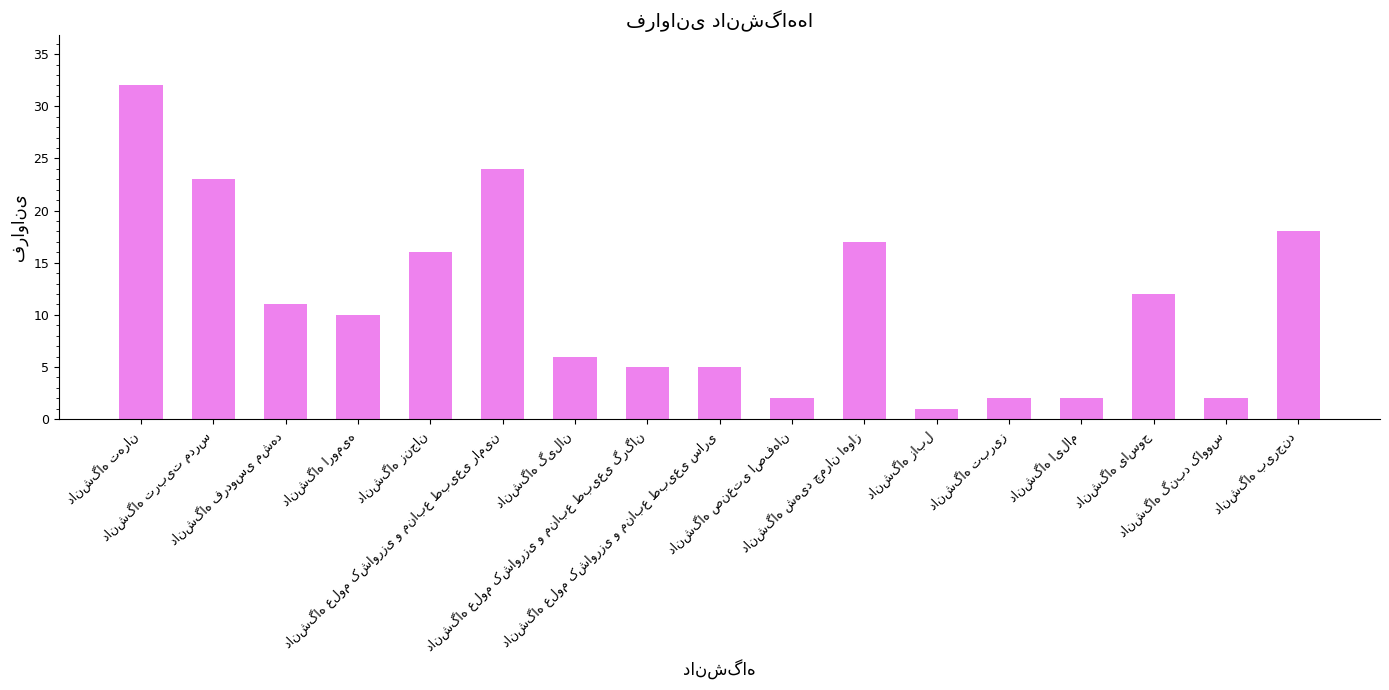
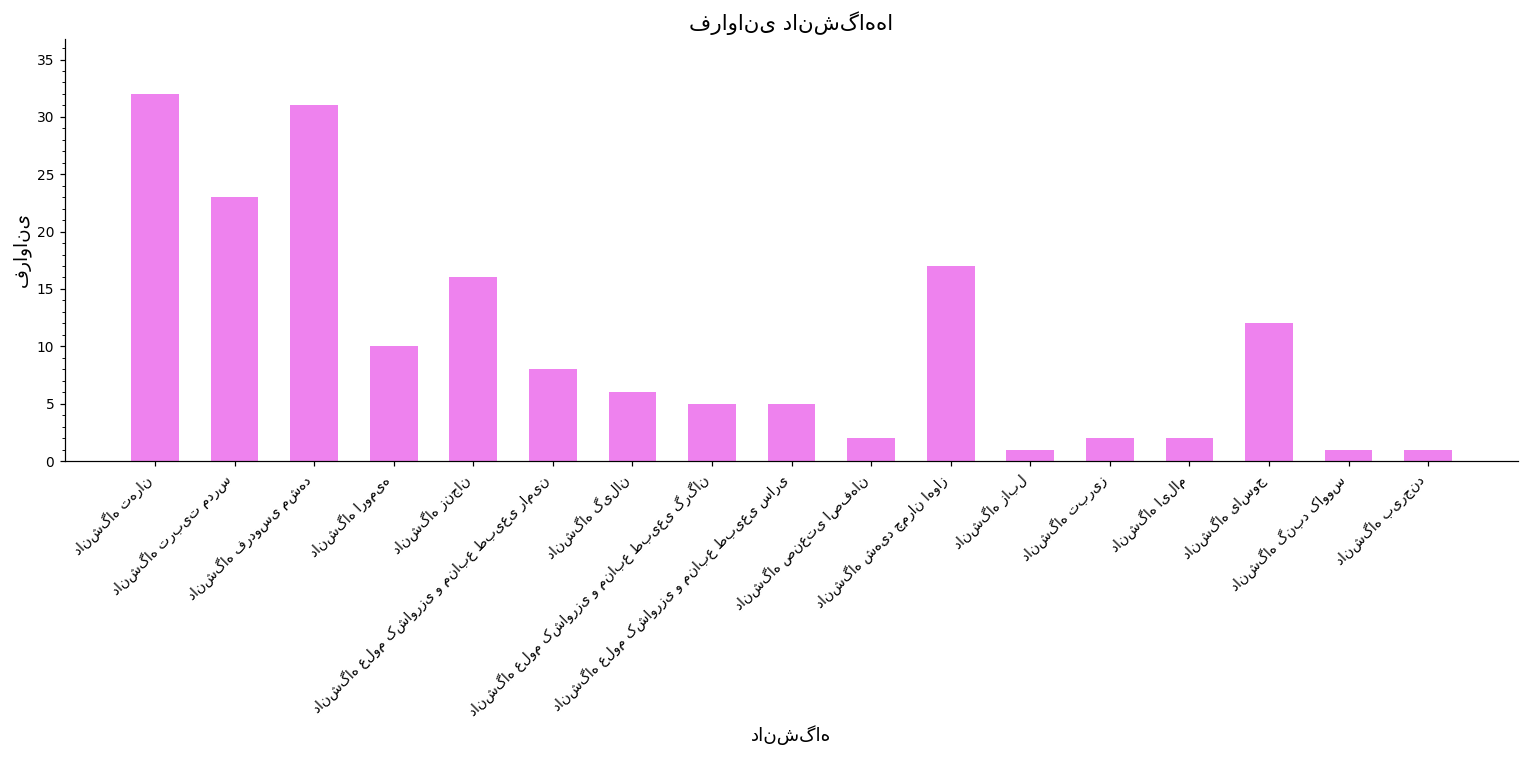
دانشگاه فردوسی مشهد: 11 -> 31
دانشگاه علوم کشاورزی و منابع طبیعی رامین: 24 -> 8
دانشگاه گنبد کاووس: 2 -> 1
دانشگاه بیرجند: 18 -> 1
